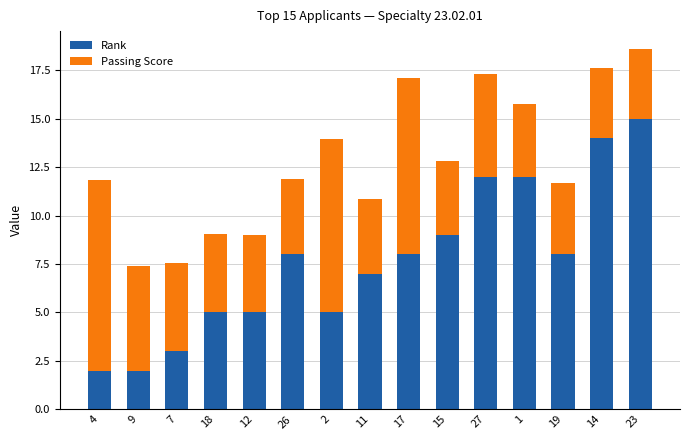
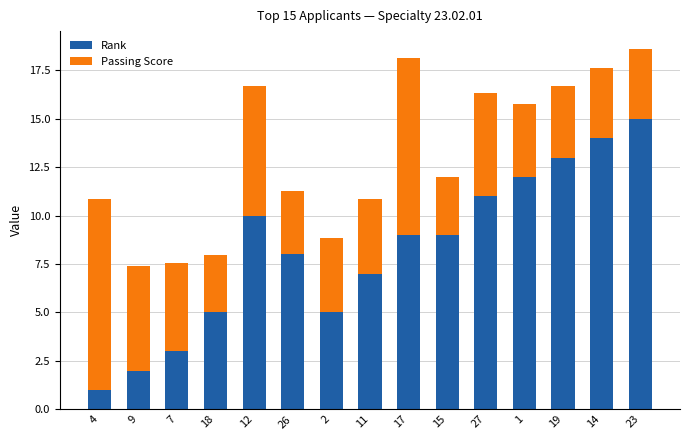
Rank, 4: 2 -> 1
Passing Score, 18: 4.1 -> 3.0
Rank, 12: 5 -> 10
Passing Score, 12: 4.0 -> 6.7
Passing Score, 26: 3.9 -> 3.3
Passing Score, 2: 9.0 -> 3.8
Rank, 17: 8 -> 9
Passing Score, 15: 3.8 -> 3.0
Rank, 27: 12 -> 11
Rank, 19: 8 -> 13
